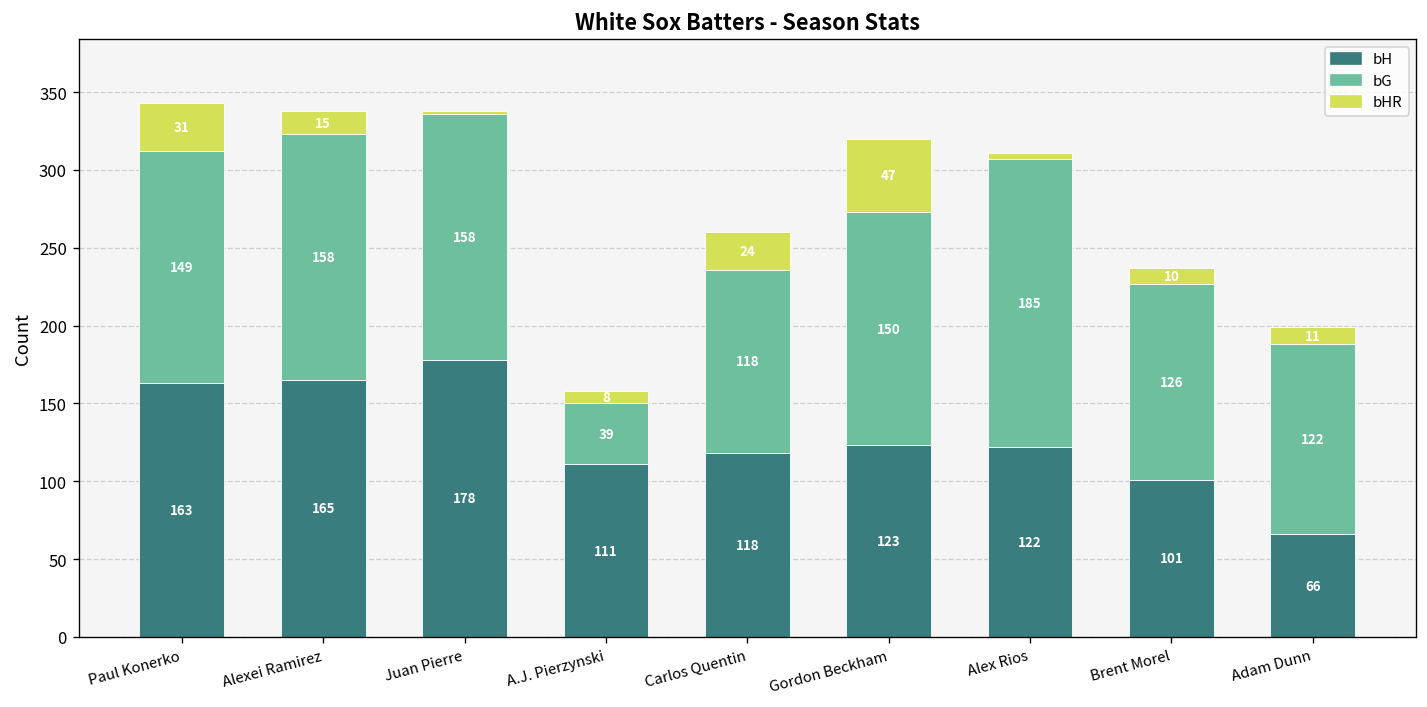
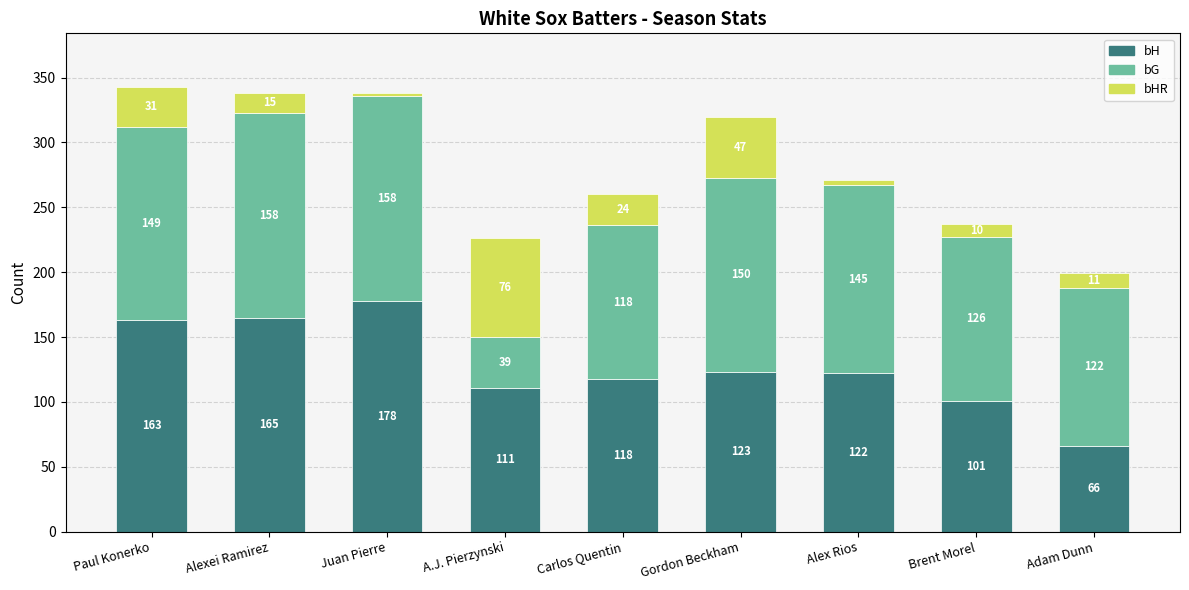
bHR, A.J. Pierzynski: 8 -> 76
bG, Alex Rios: 185 -> 145
